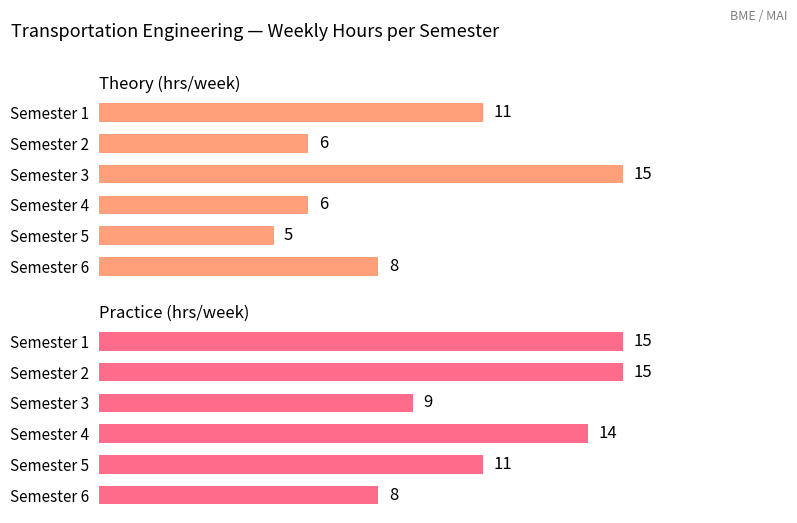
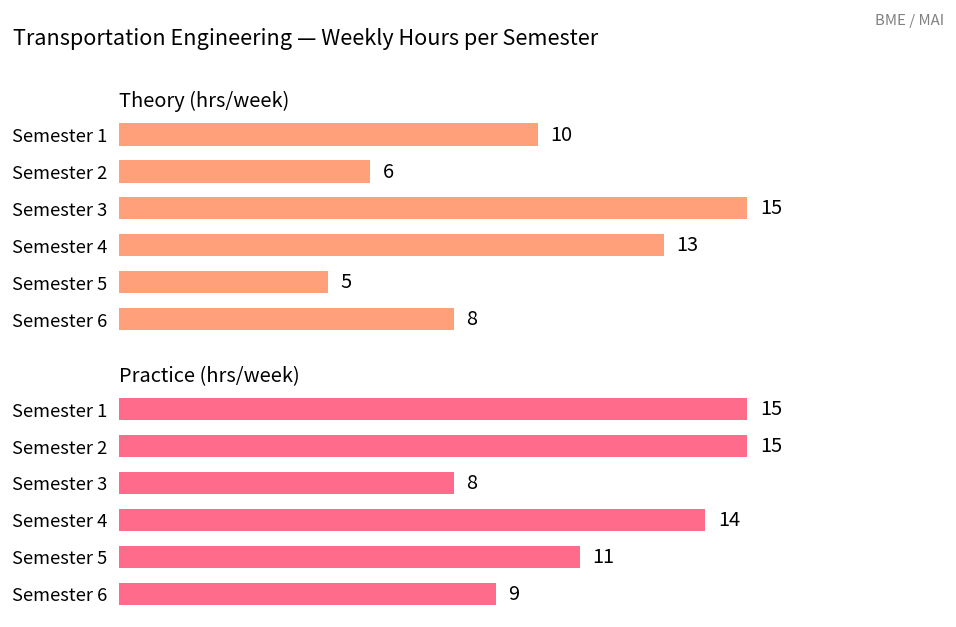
Theory (hrs/week), Semester 1: 11 -> 10
Theory (hrs/week), Semester 4: 6 -> 13
Practice (hrs/week), Semester 3: 9 -> 8
Practice (hrs/week), Semester 6: 8 -> 9
